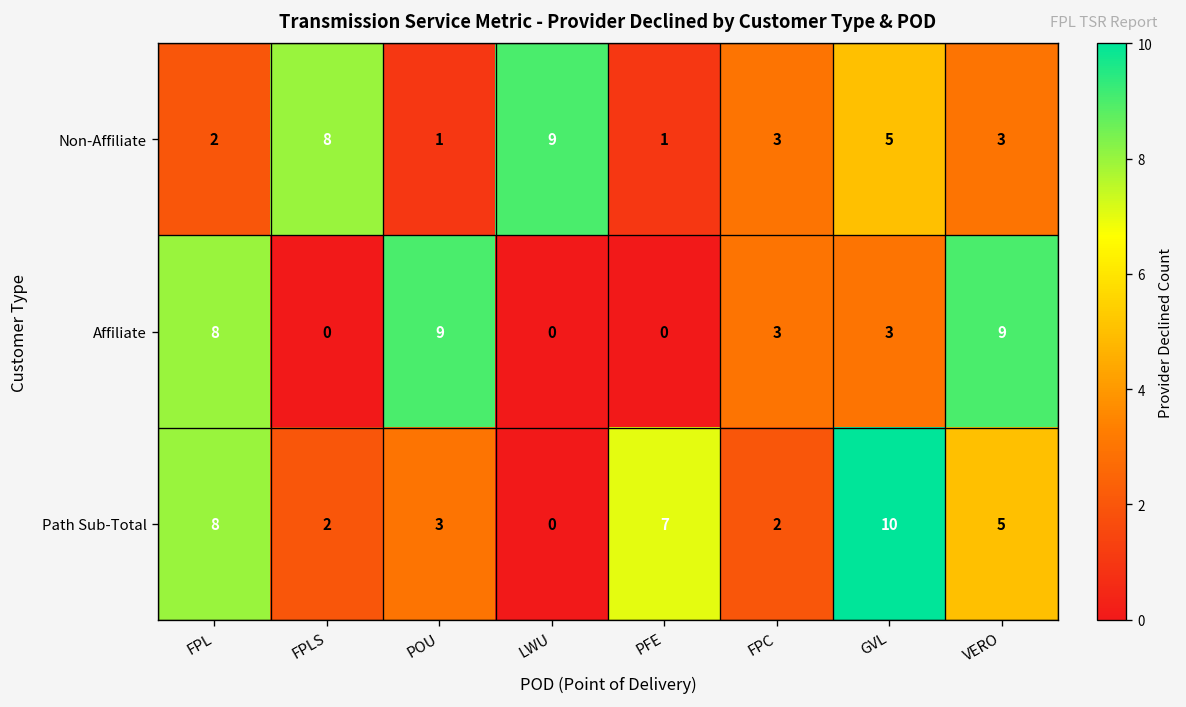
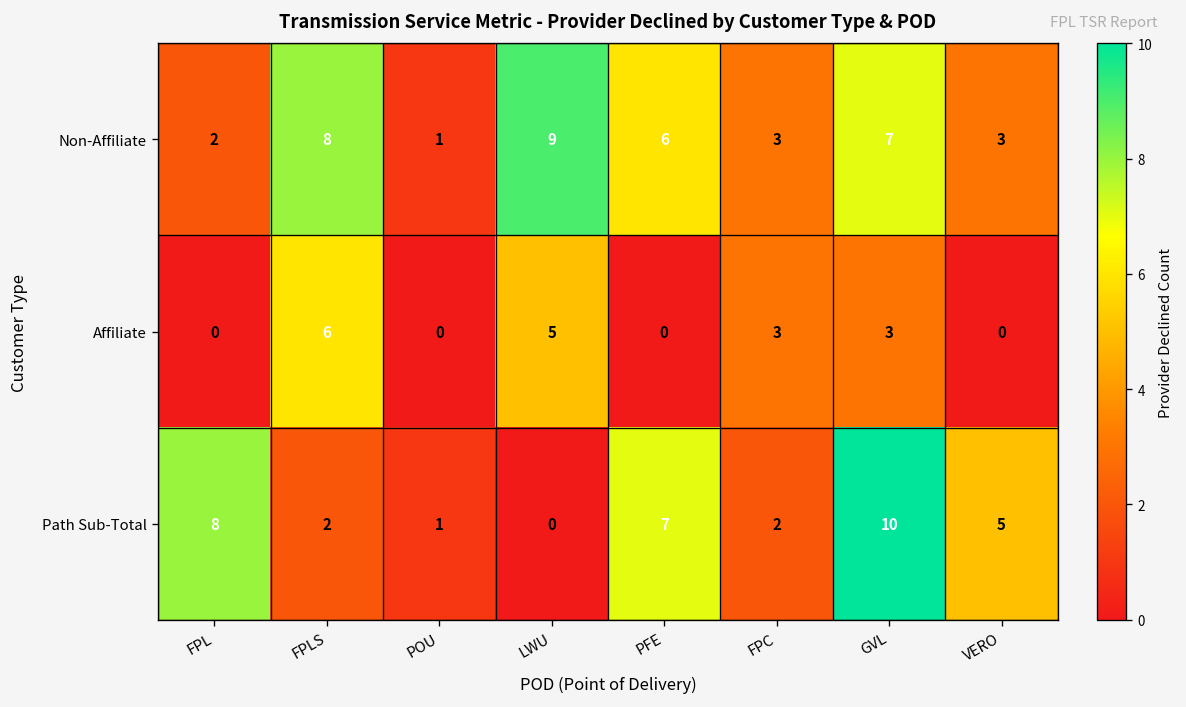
Non-Affiliate, PFE: 1 -> 6
Non-Affiliate, GVL: 5 -> 7
Affiliate, FPL: 8 -> 0
Affiliate, FPLS: 0 -> 6
Affiliate, POU: 9 -> 0
Affiliate, LWU: 0 -> 5
Affiliate, VERO: 9 -> 0
Path Sub-Total, POU: 3 -> 1
